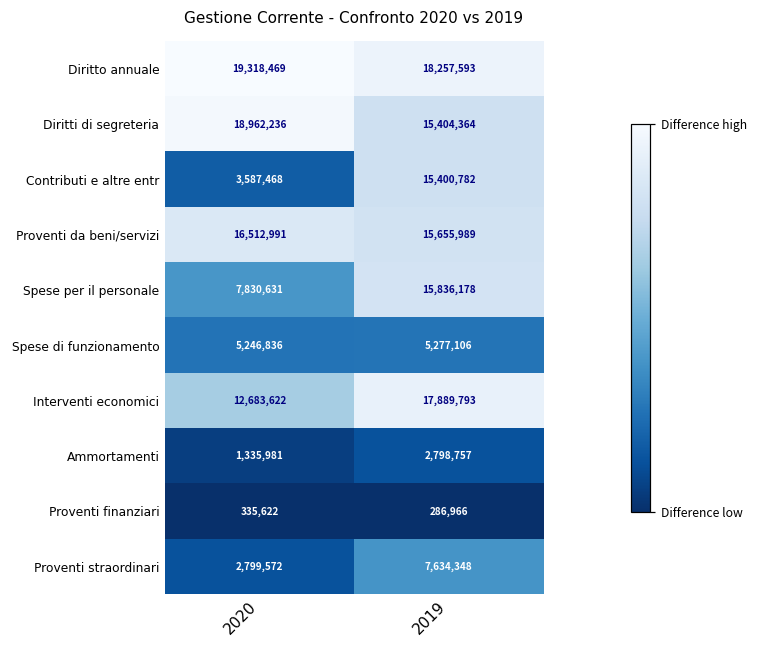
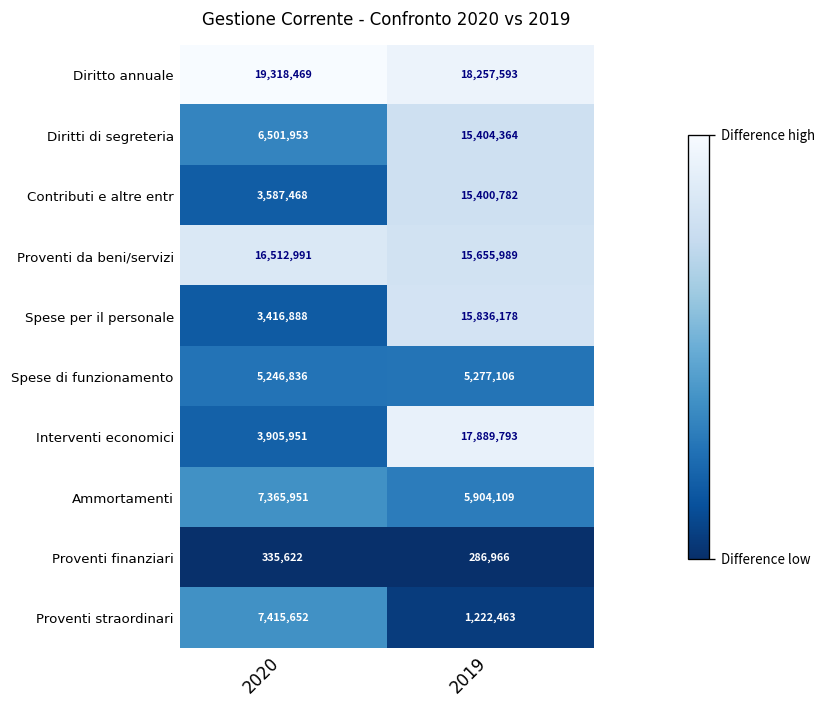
Diritti di segreteria, 2020: 18,962,236 -> 6,501,953
Spese per il personale, 2020: 7,830,631 -> 3,416,888
Interventi economici, 2020: 12,683,622 -> 3,905,951
Ammortamenti, 2020: 1,335,981 -> 7,365,951
Ammortamenti, 2019: 2,798,757 -> 5,904,109
Proventi straordinari, 2020: 2,799,572 -> 7,415,652
Proventi straordinari, 2019: 7,634,348 -> 1,222,463
